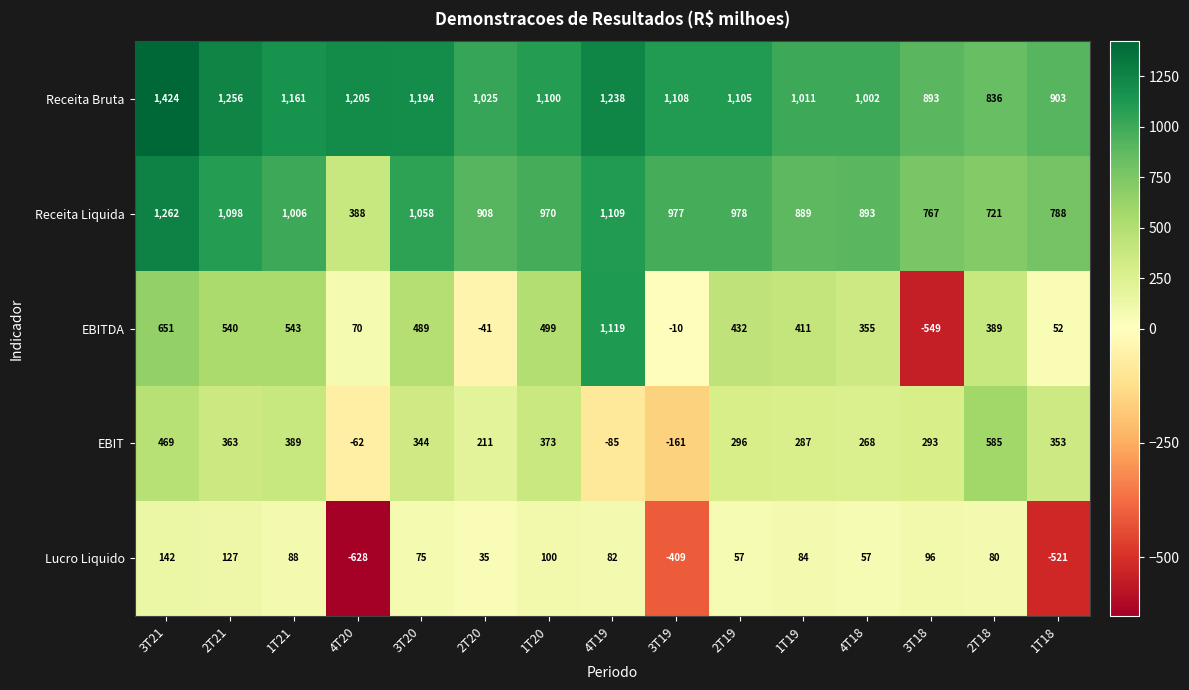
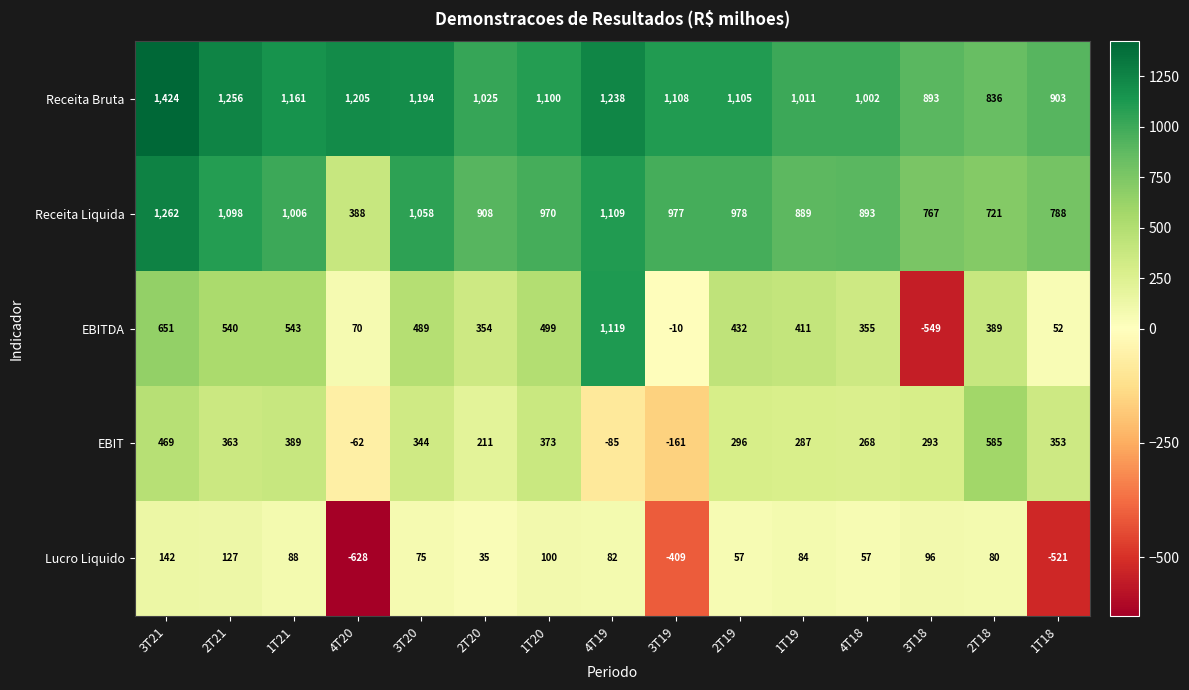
EBITDA, 2T20: -41 -> 354
